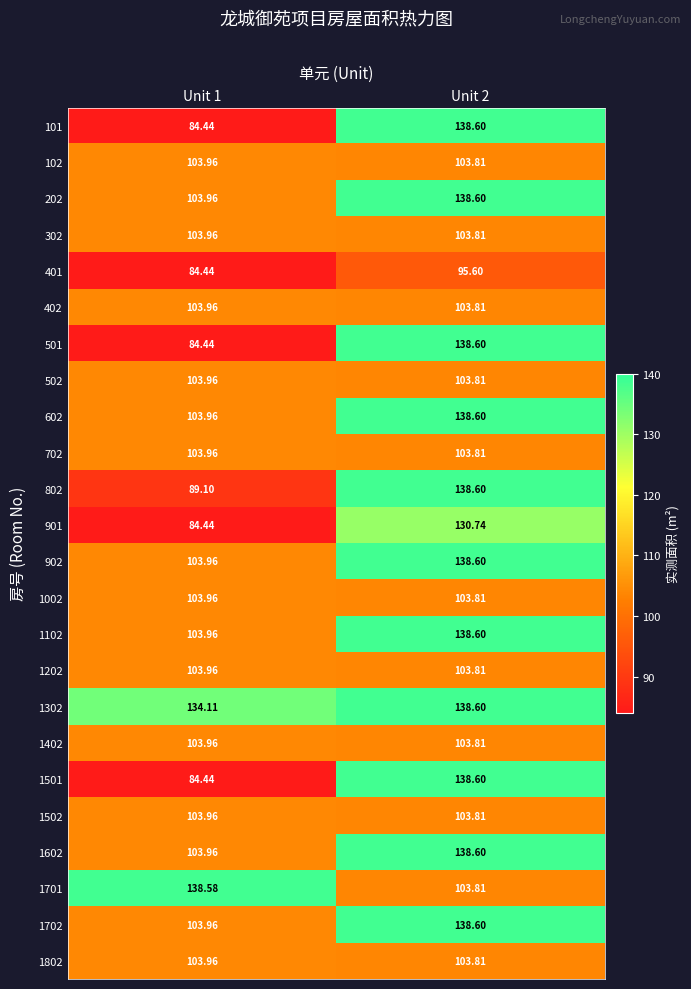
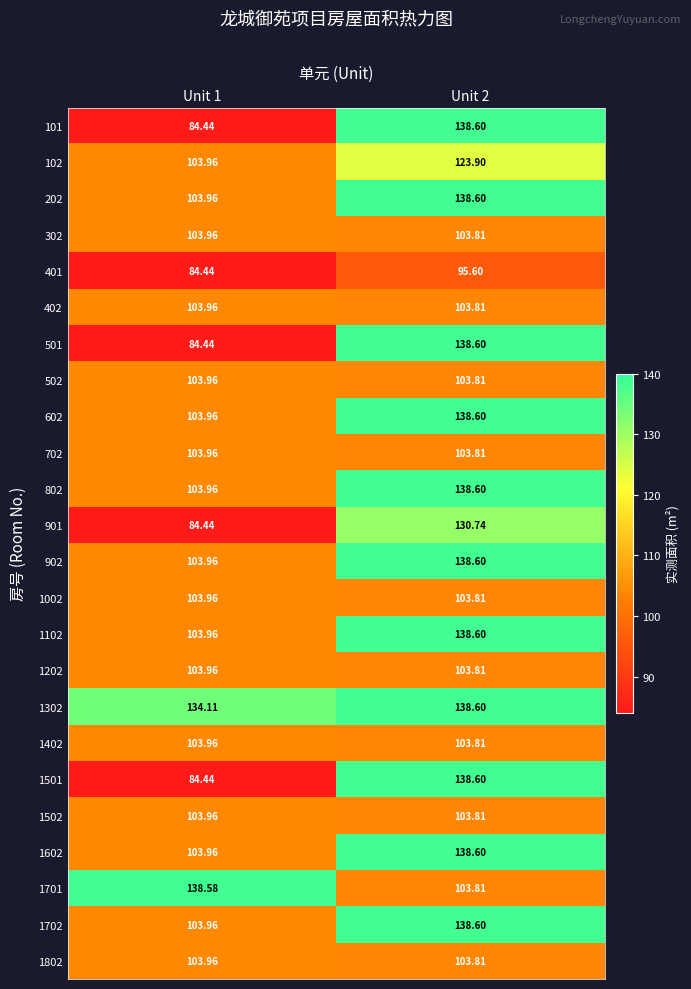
102, Unit 2: 103.81 -> 123.90
802, Unit 1: 89.10 -> 103.96
